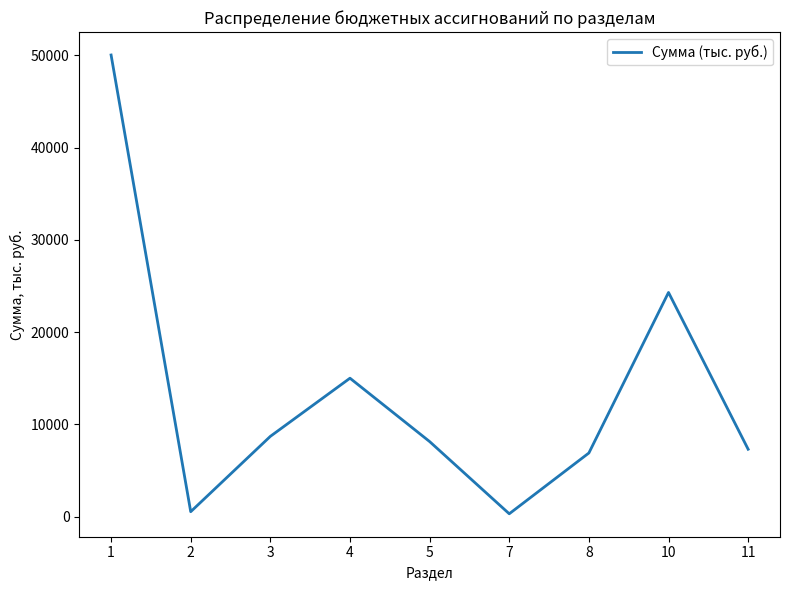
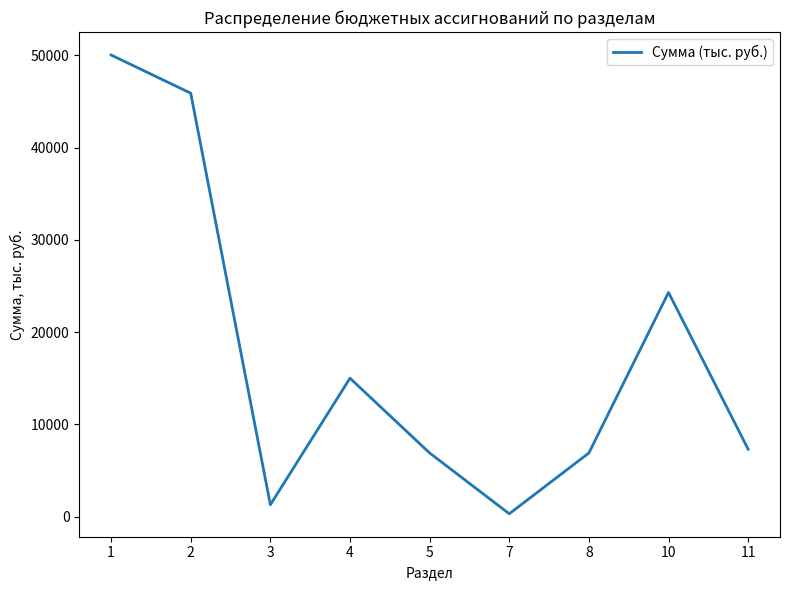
2: 1000 -> 46000
3: 9000 -> 1000
5: 8000 -> 7000
